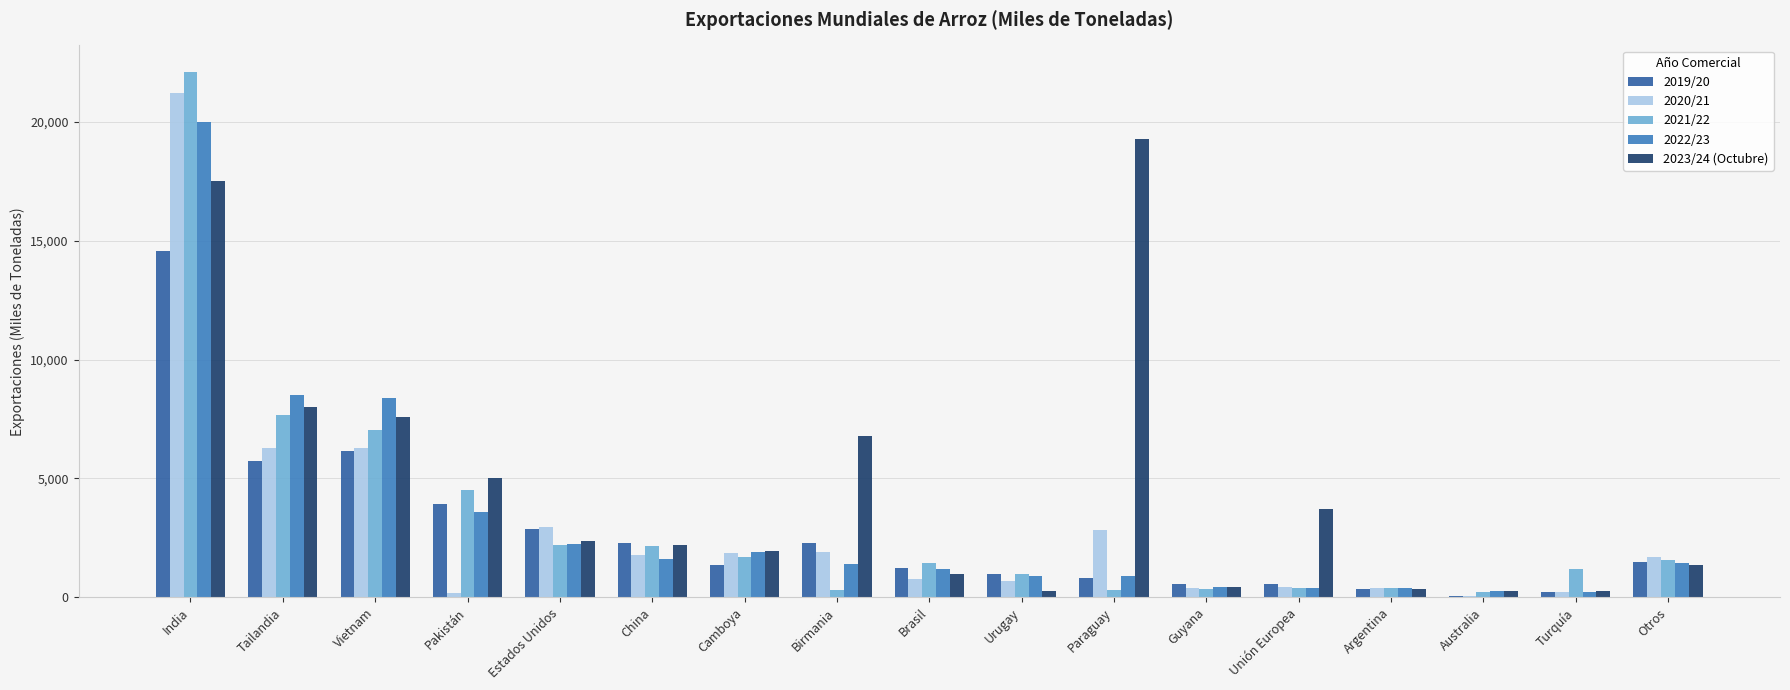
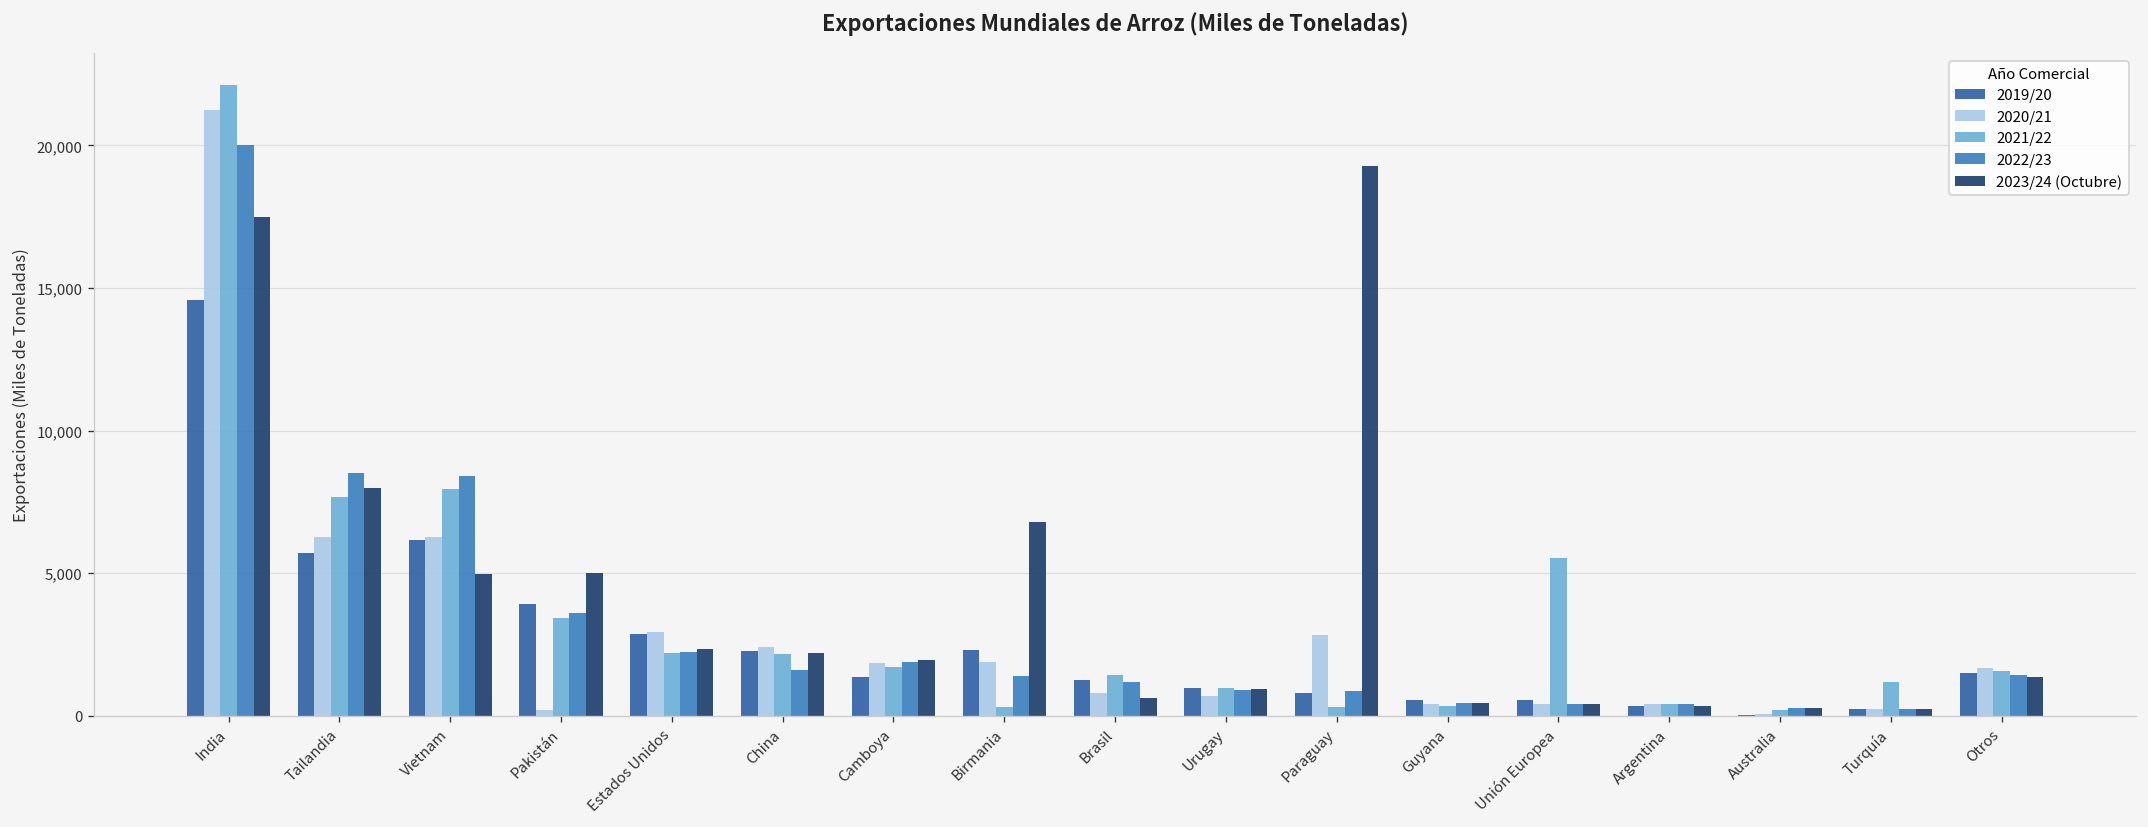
2021/22, Vietnam: 7,100 -> 8,000
2023/24 (Octubre), Vietnam: 7,600 -> 5,000
2021/22, Pakistán: 4,500 -> 3,400
2020/21, China: 1,800 -> 2,400
2023/24 (Octubre), Brasil: 1,000 -> 600
2023/24 (Octubre), Urugay: 300 -> 1,000
2021/22, Unión Europea: 400 -> 5,500
2023/24 (Octubre), Unión Europea: 3,700 -> 400
